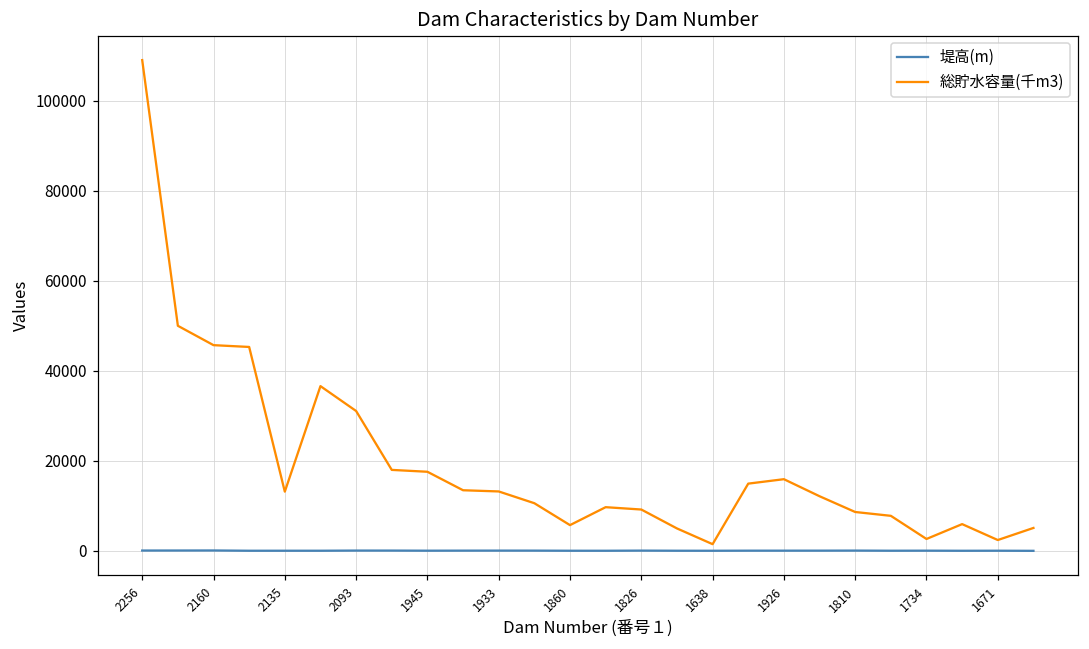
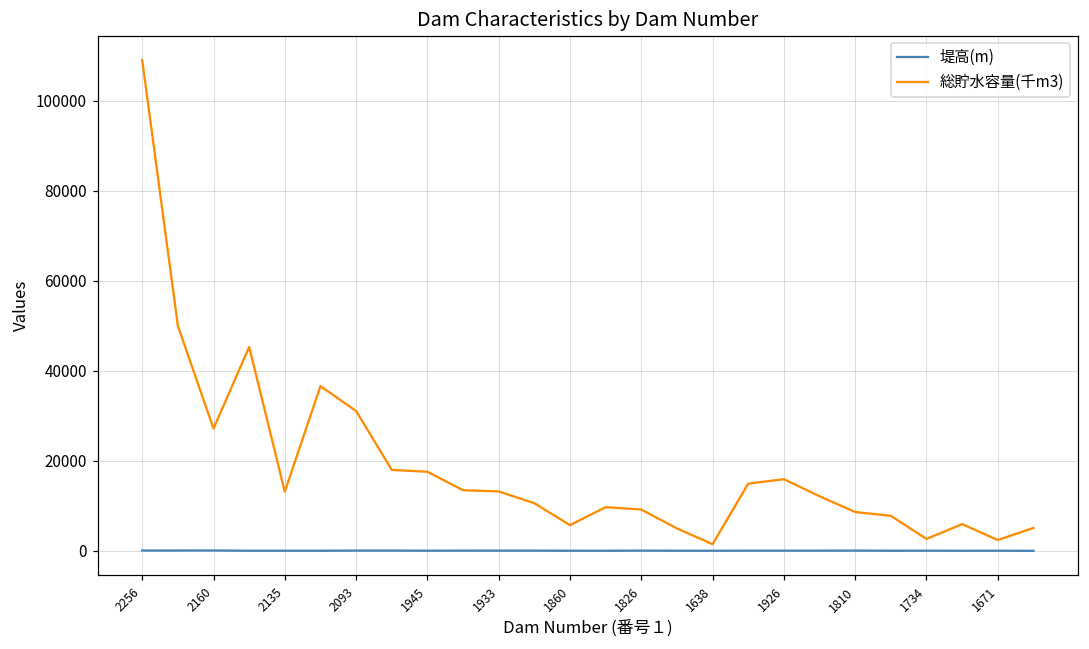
総貯水容量(千m3), 2160: 46000 -> 27000
